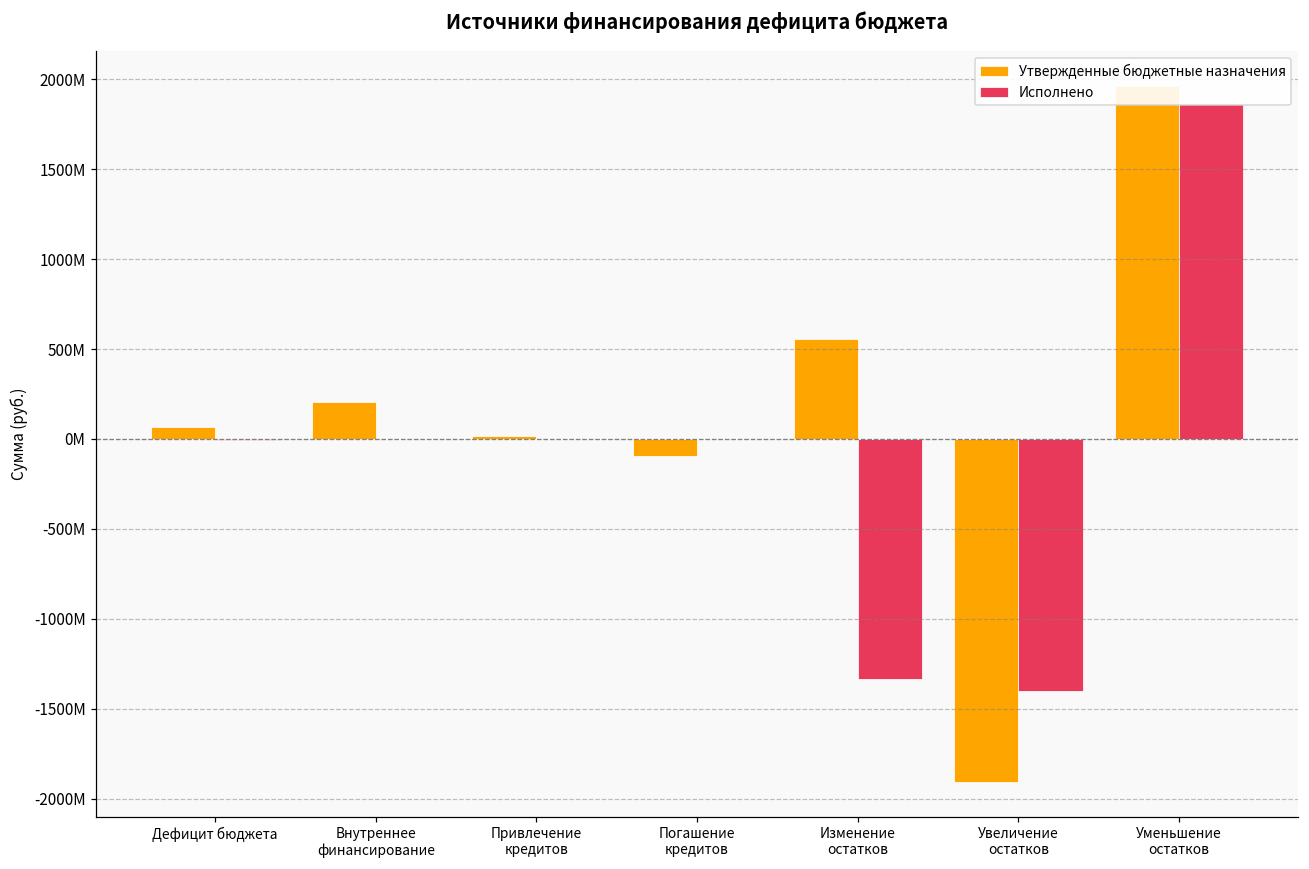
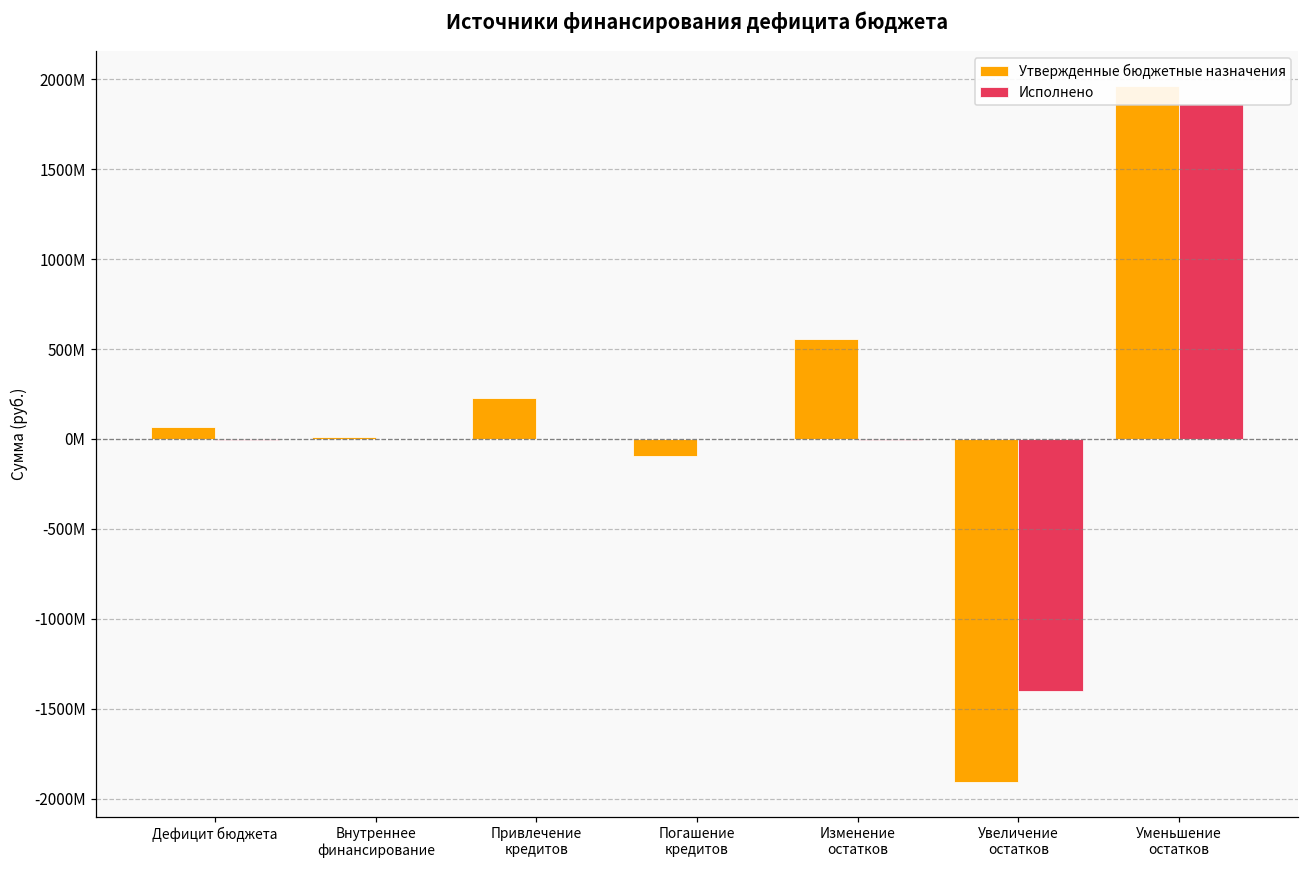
Утвержденные бюджетные назначения, Внутреннее финансирование: 210000000 -> 10000000
Утвержденные бюджетные назначения, Привлечение кредитов: 20000000 -> 230000000
Исполнено, Изменение остатков: -1330000000 -> -10000000
